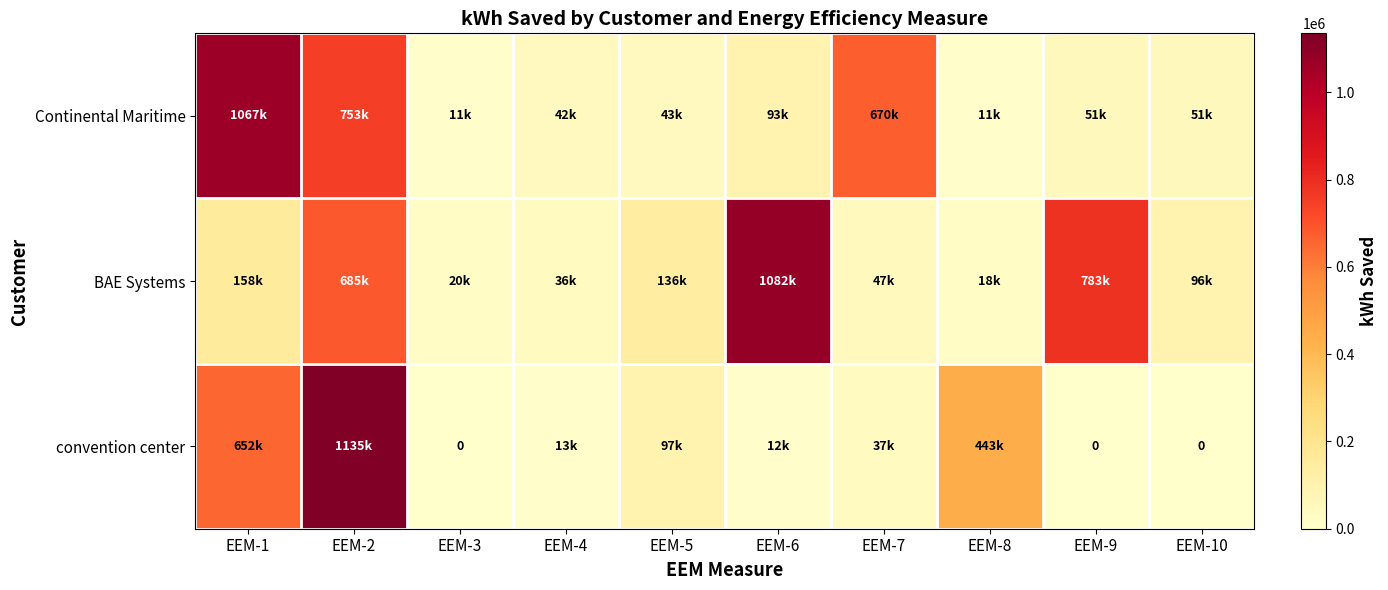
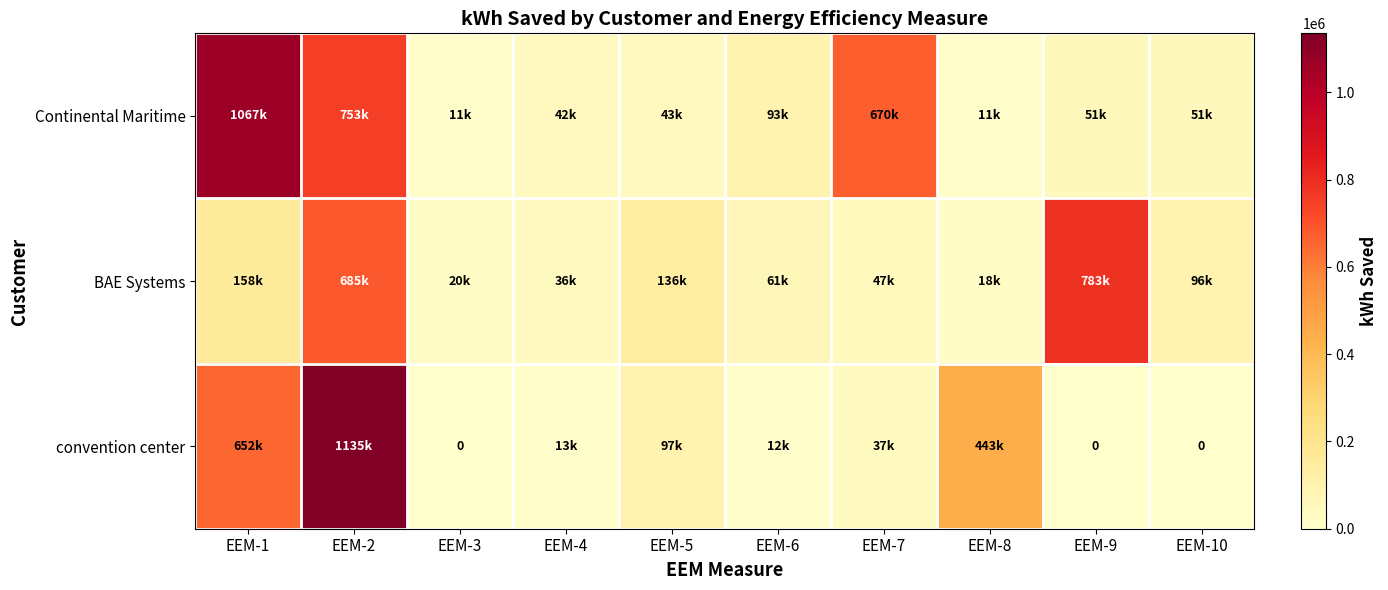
BAE Systems, EEM-6: 1082k -> 61k
